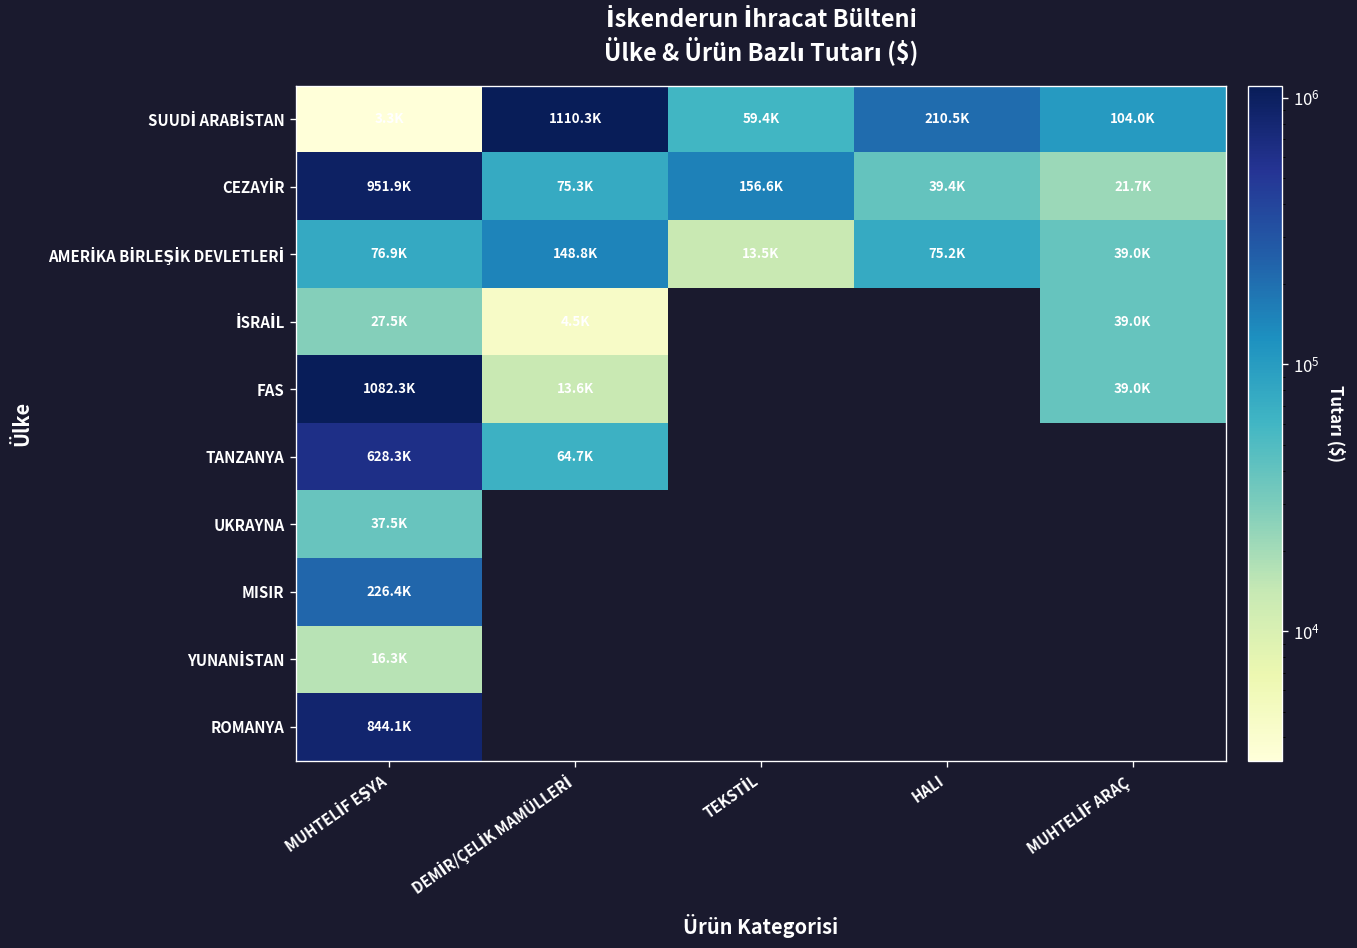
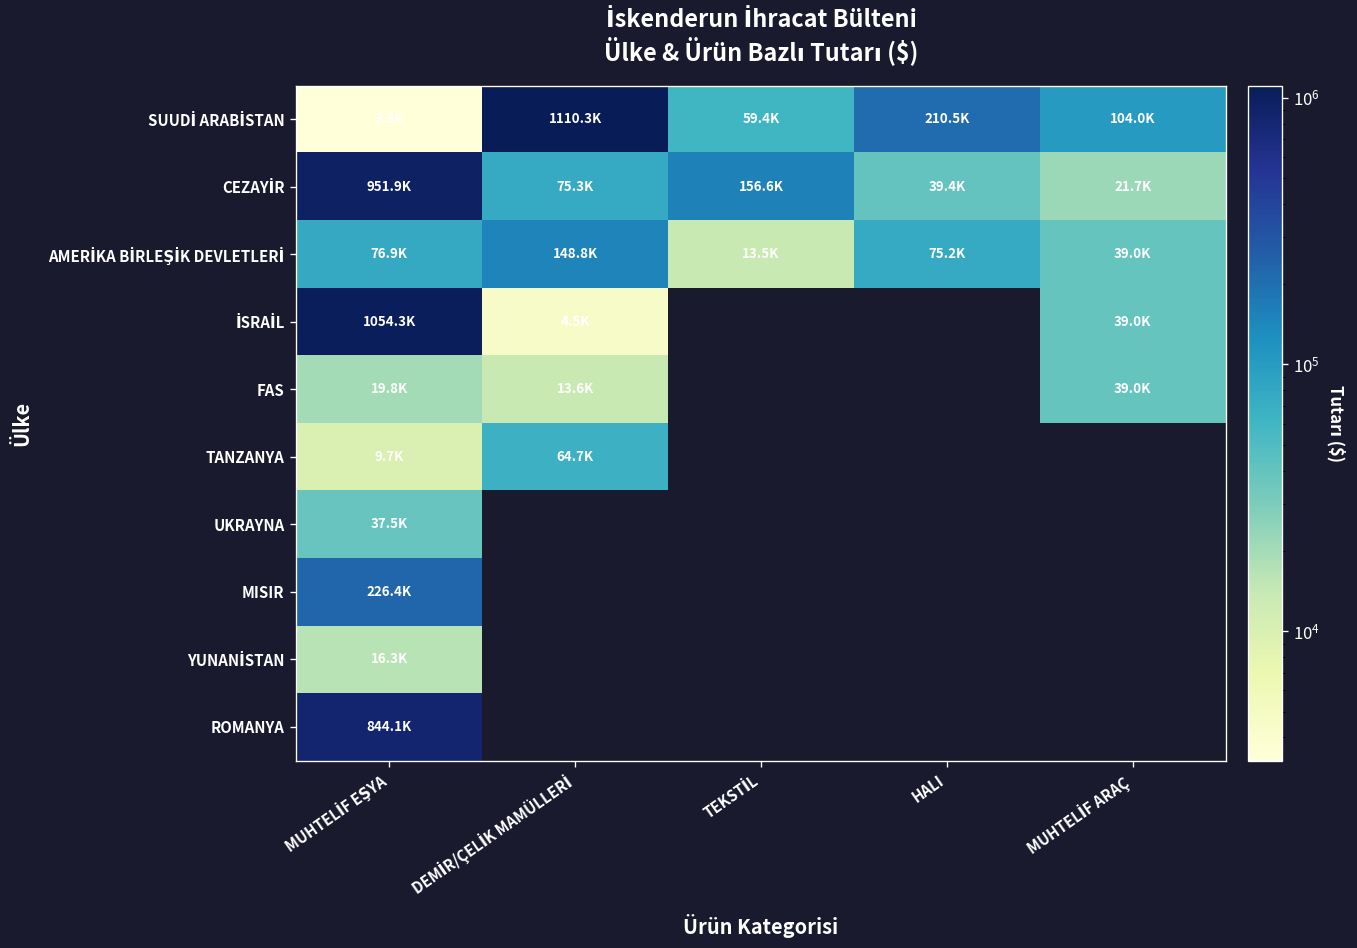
İSRAİL, MUHTELİF EŞYA: 27.5K -> 1054.3K
FAS, MUHTELİF EŞYA: 1082.3K -> 19.8K
TANZANYA, MUHTELİF EŞYA: 628.3K -> 9.7K
